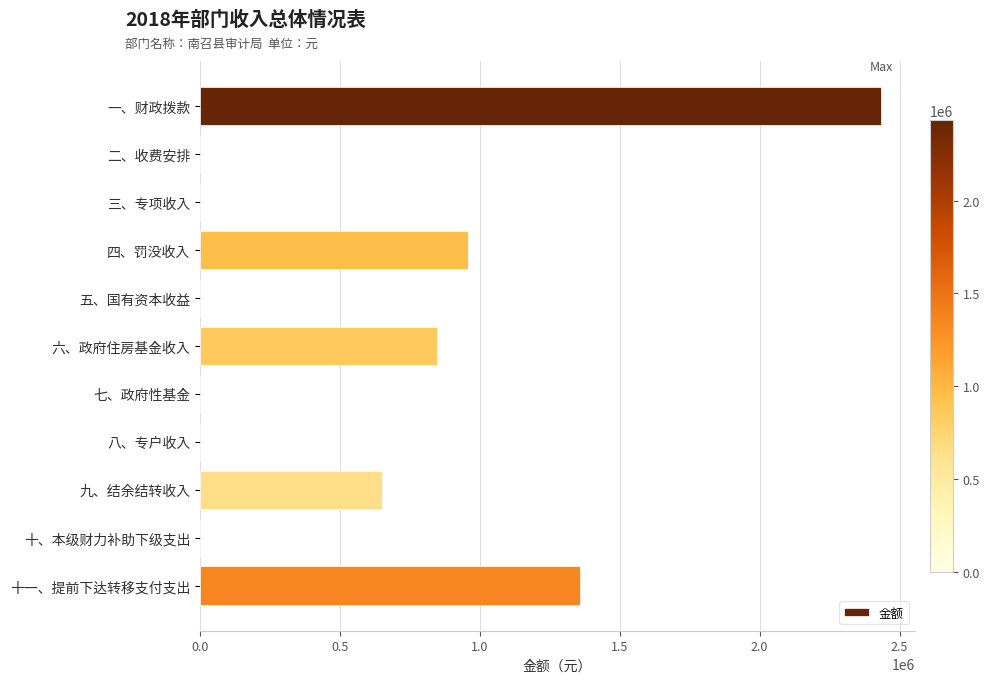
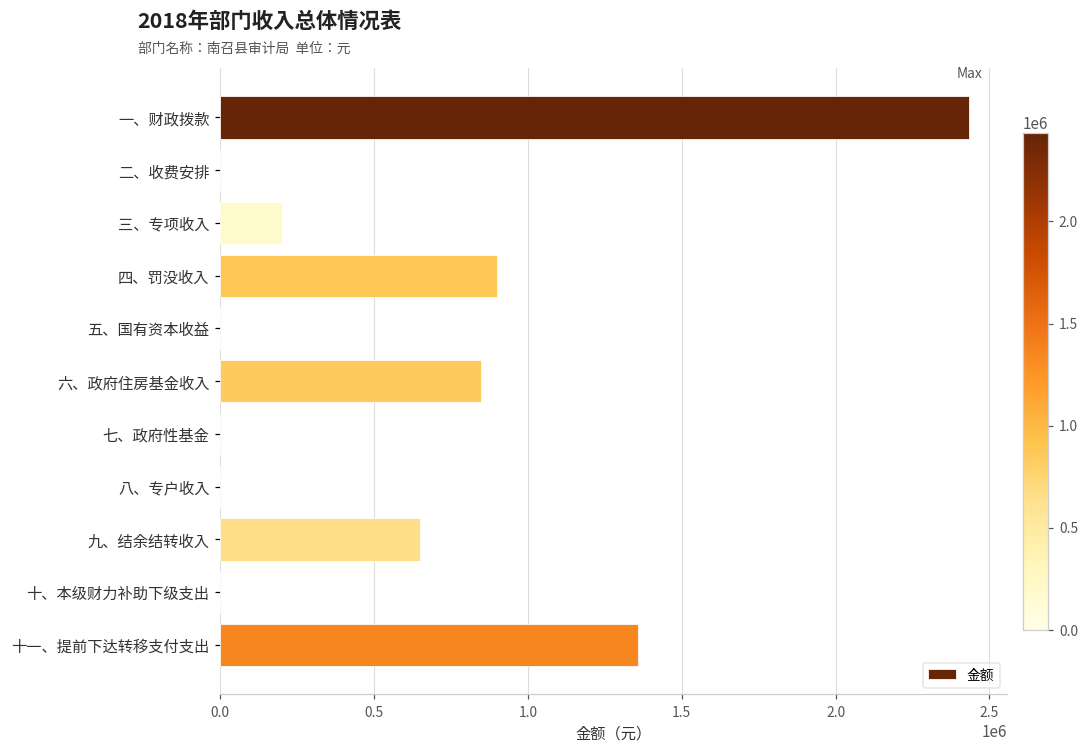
三、专项收入: 0 -> 200000
四、罚没收入: 960000 -> 900000
